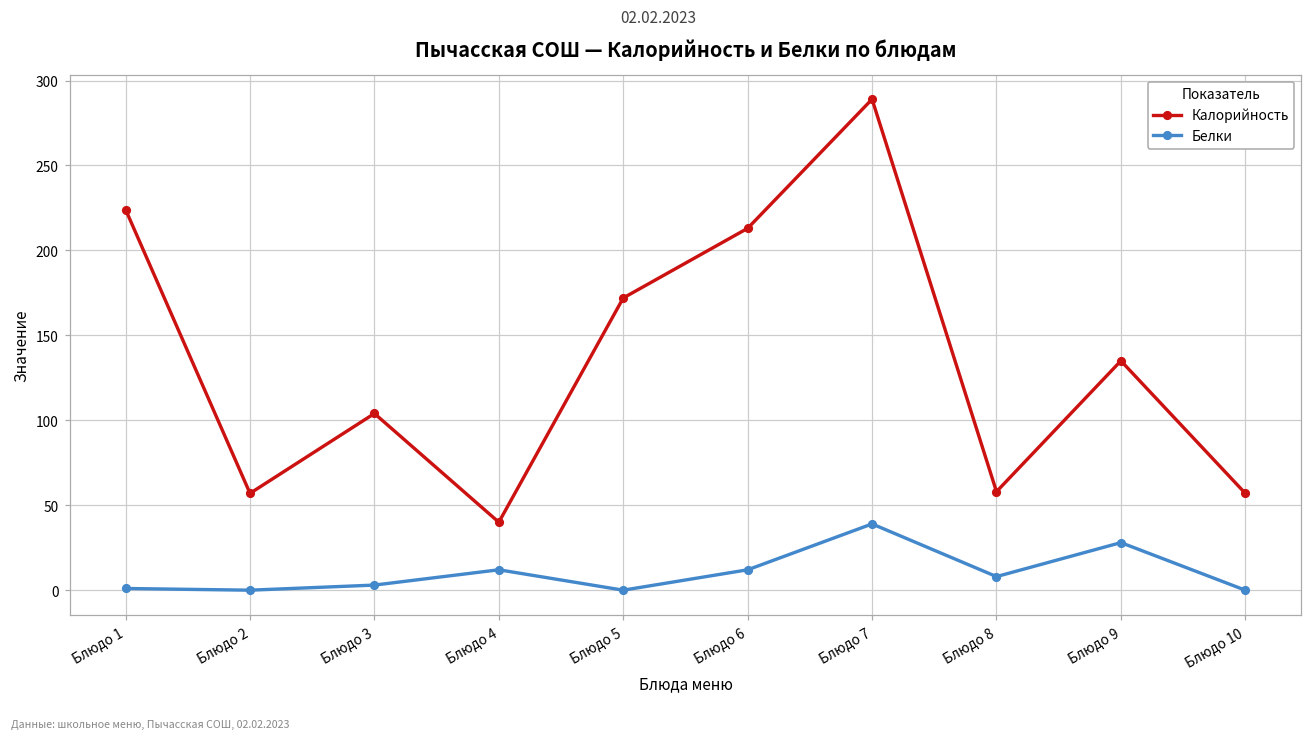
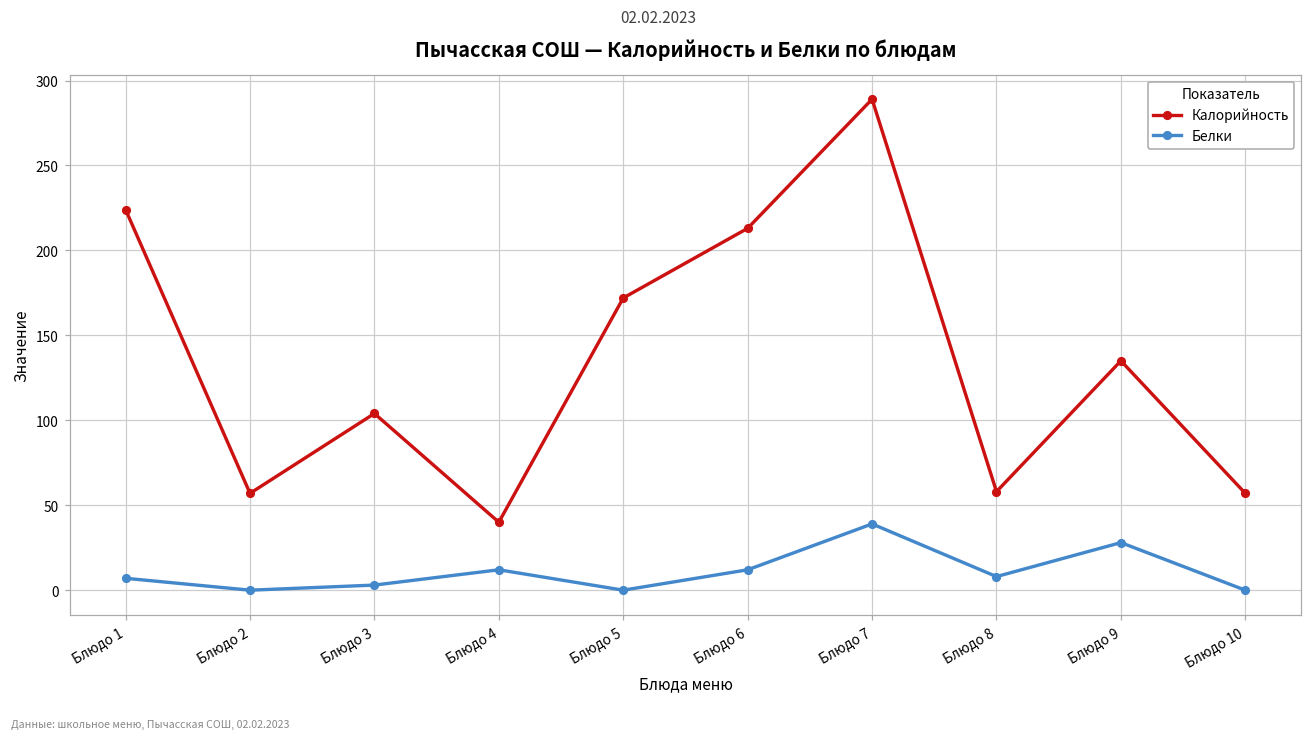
Белки, Блюдо 1: 1 -> 7
